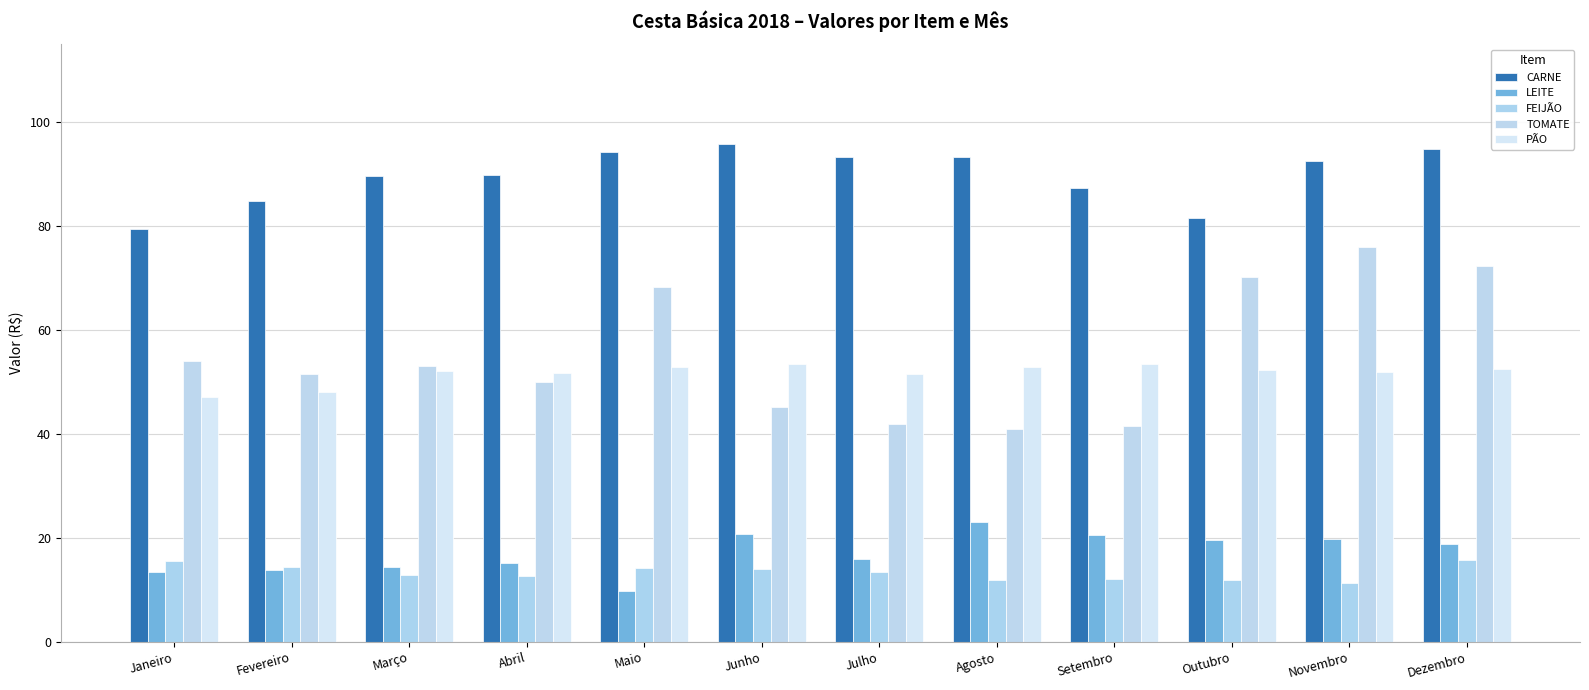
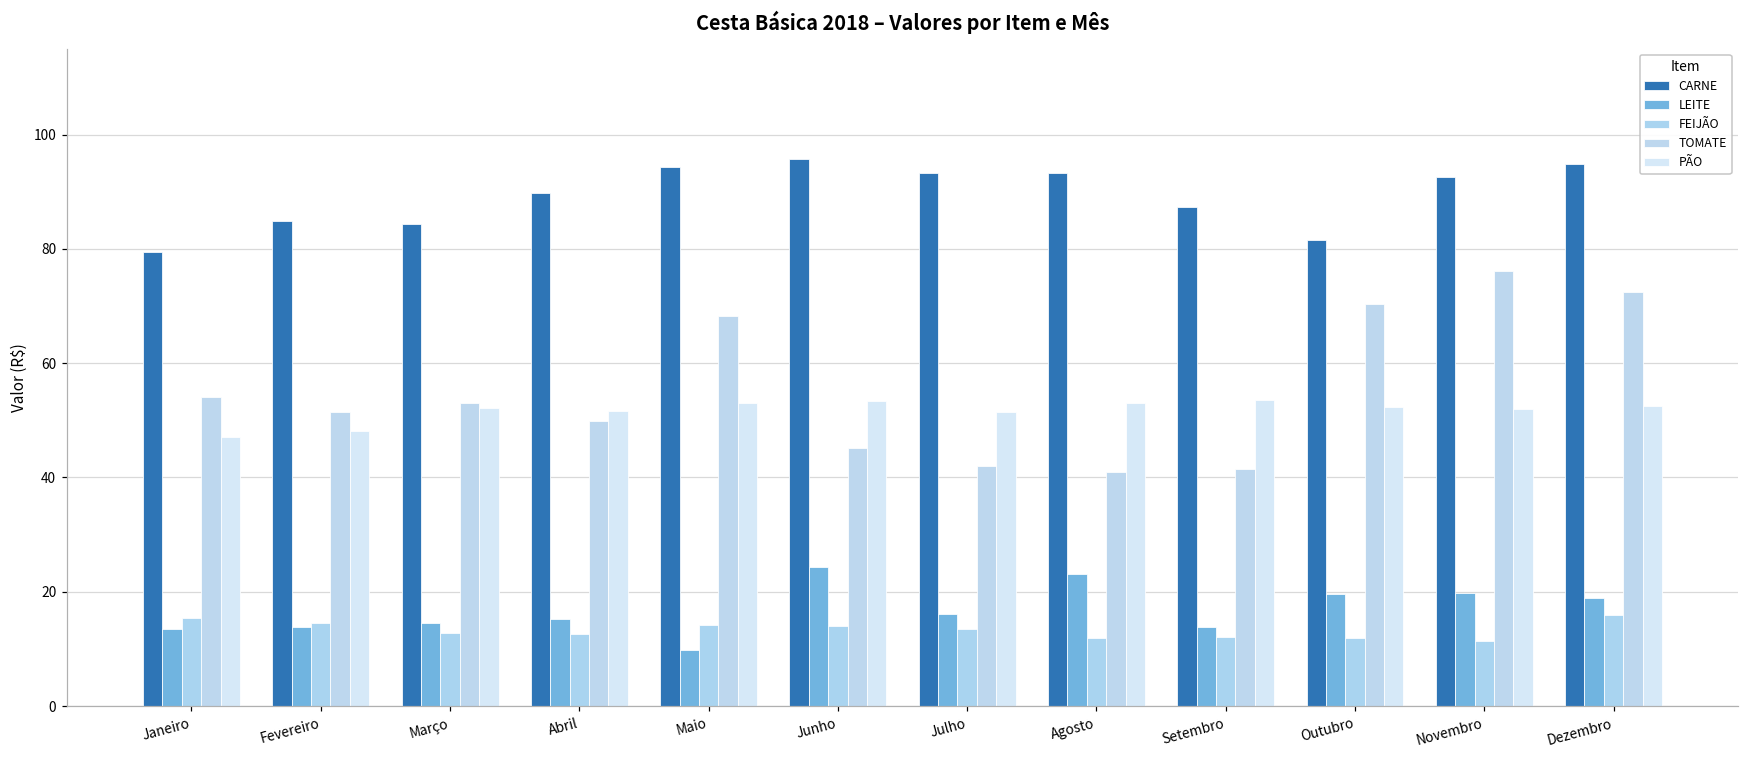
CARNE, Março: 90 -> 84
LEITE, Junho: 21 -> 24
LEITE, Setembro: 21 -> 14
